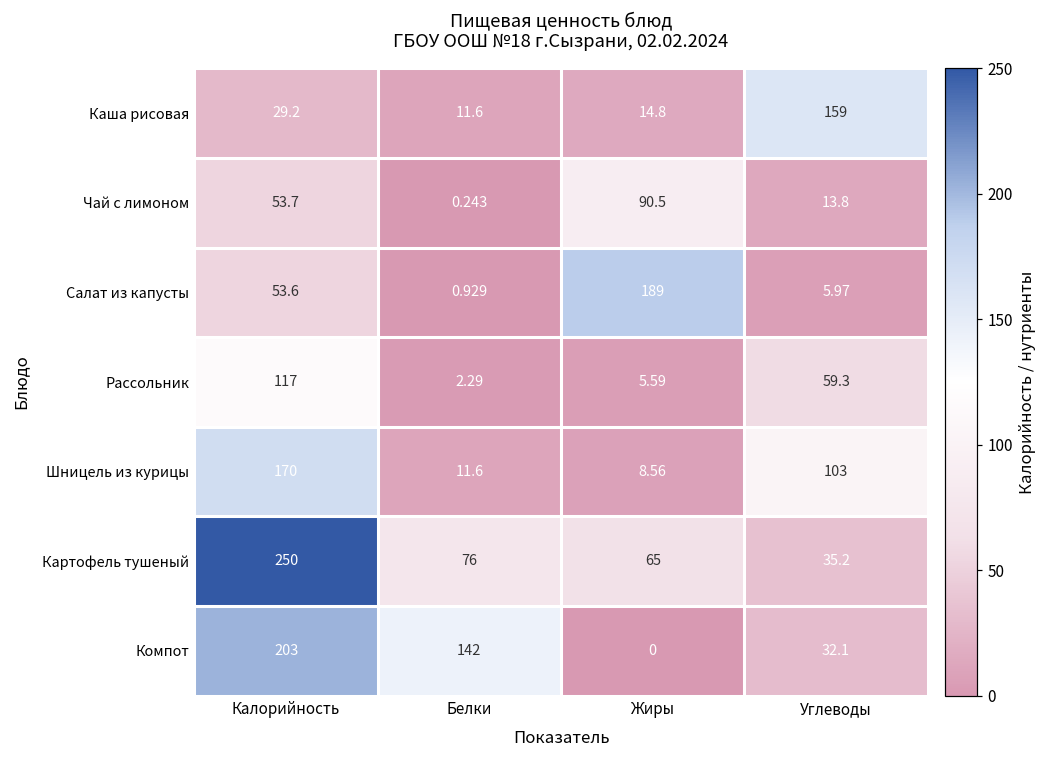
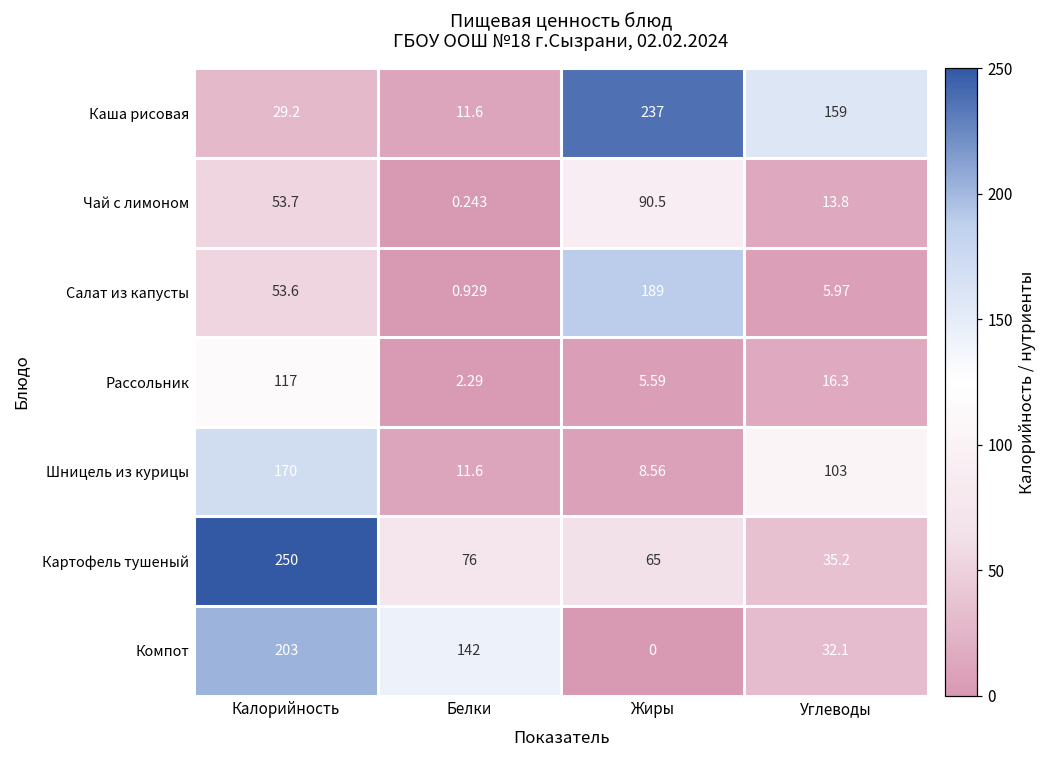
Каша рисовая, Жиры: 14.8 -> 237
Рассольник, Углеводы: 59.3 -> 16.3
